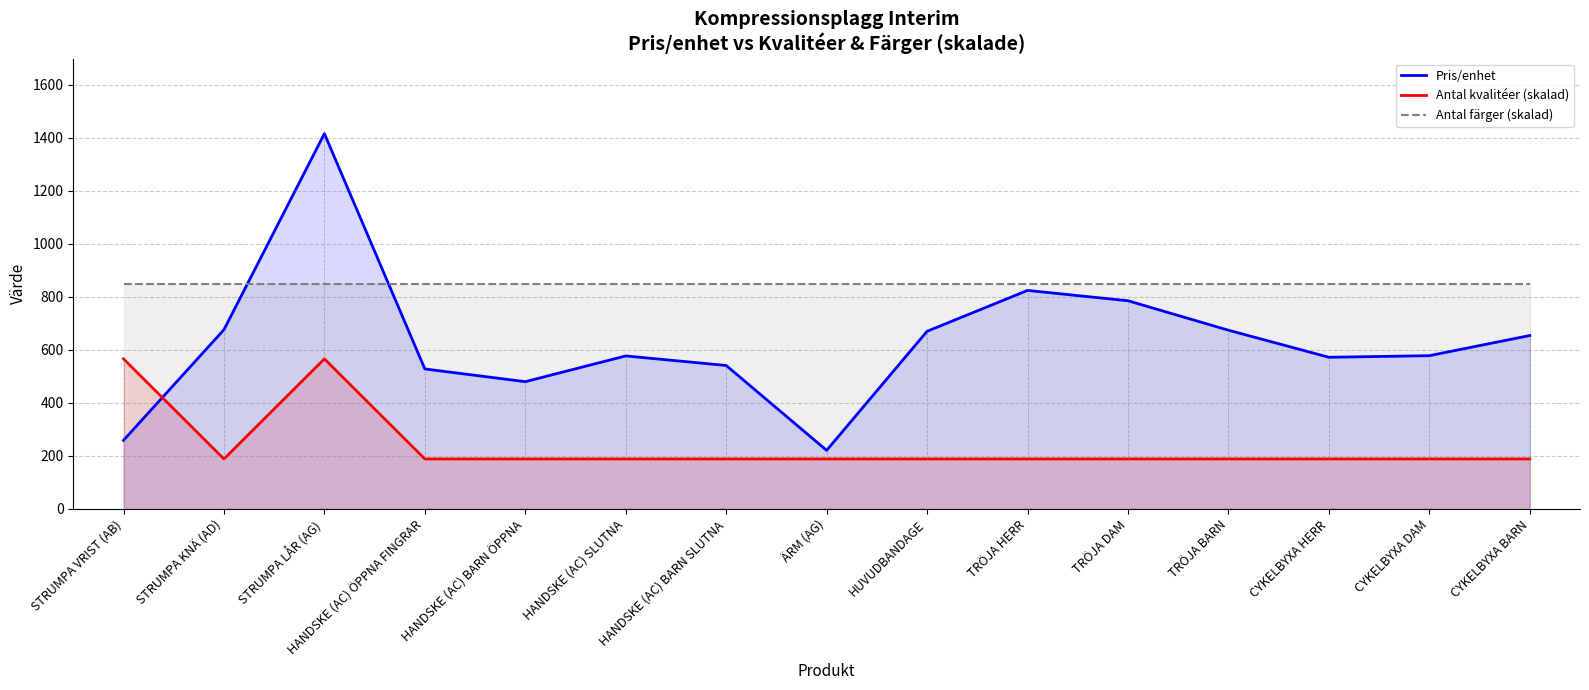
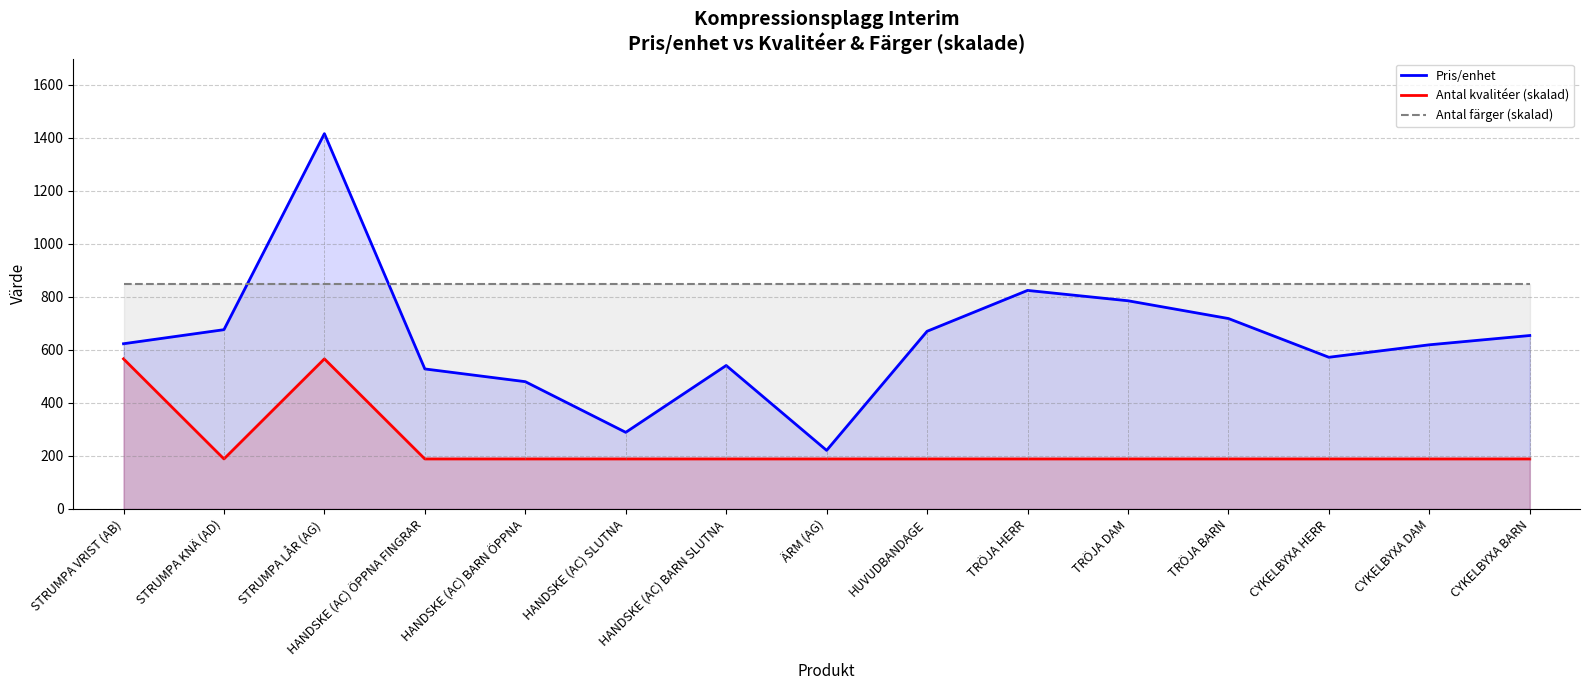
Pris/enhet, STRUMPA VRIST (AB): 260 -> 620
Pris/enhet, HANDSKE (AC) SLUTNA: 580 -> 290
Pris/enhet, TRÖJA BARN: 670 -> 720
Pris/enhet, CYKELBYXA DAM: 580 -> 620
